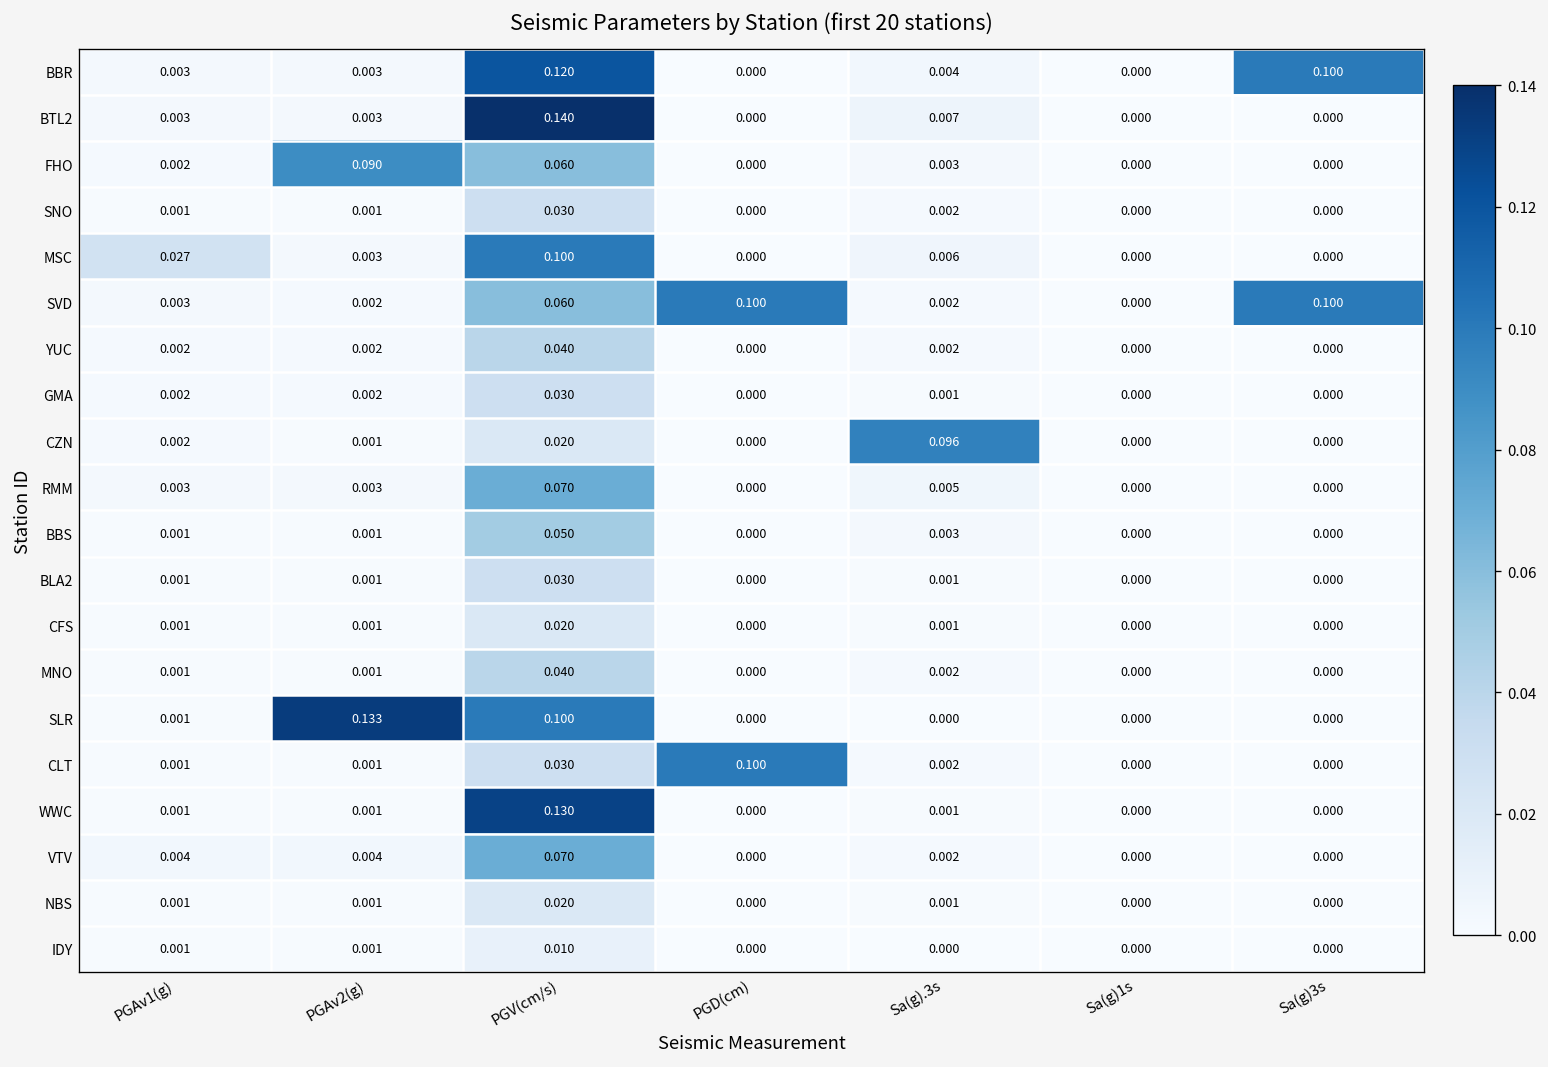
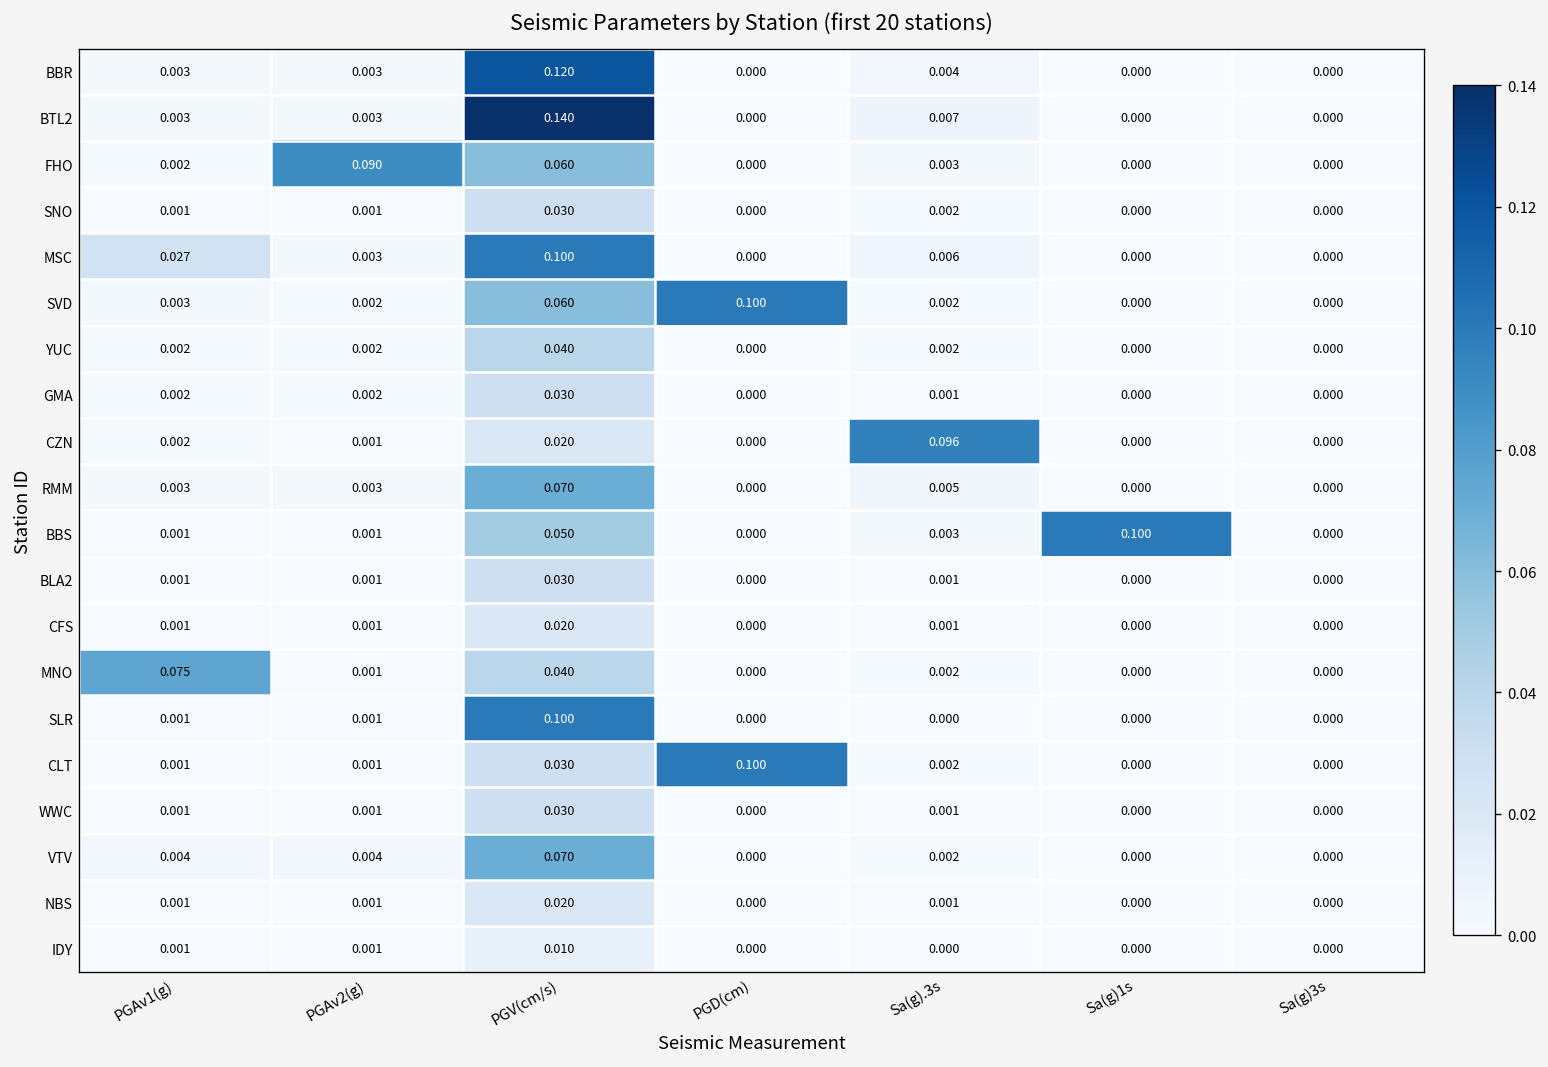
BBR, Sa(g)3s: 0.100 -> 0.000
SVD, Sa(g)3s: 0.100 -> 0.000
BBS, Sa(g)1s: 0.000 -> 0.100
MNO, PGAv1(g): 0.001 -> 0.075
SLR, PGAv2(g): 0.133 -> 0.001
WWC, PGV(cm/s): 0.130 -> 0.030
